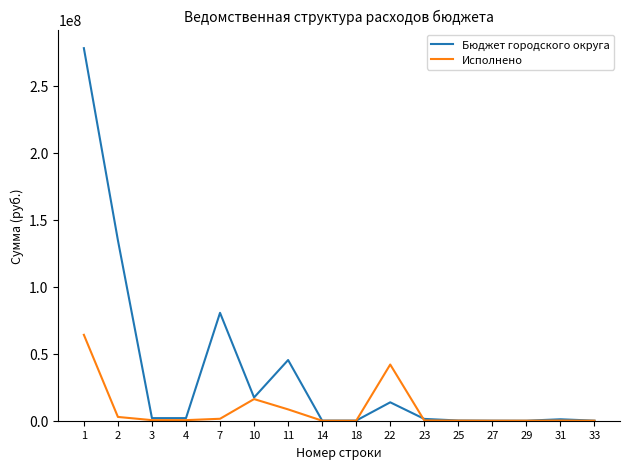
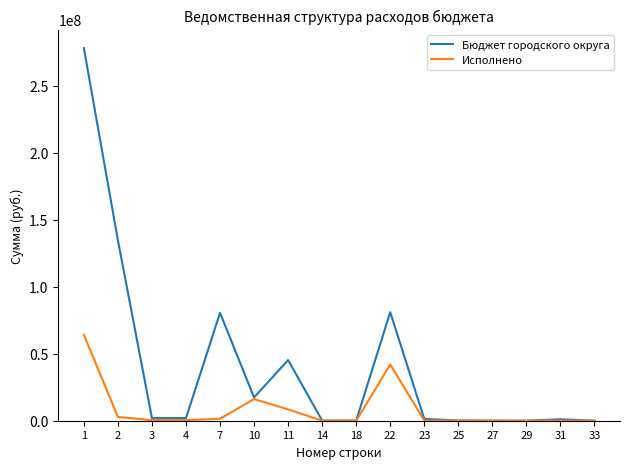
Бюджет городского округа, 22: 14000000 -> 81000000
